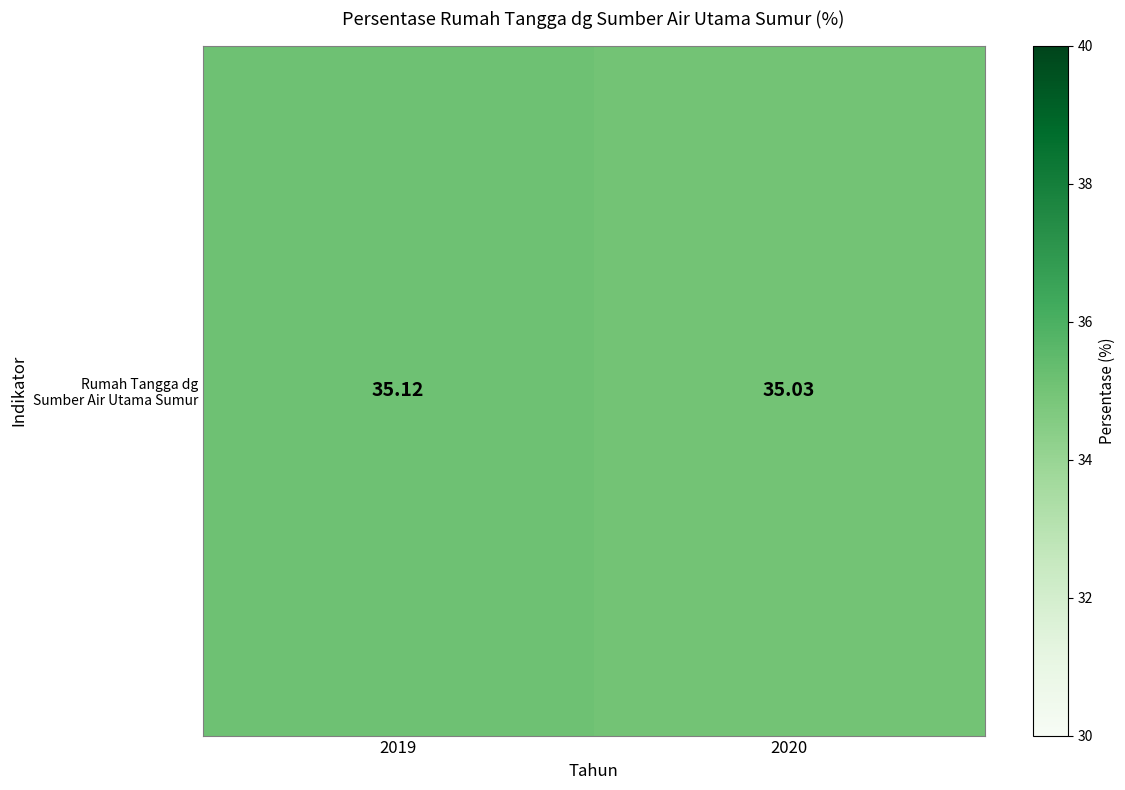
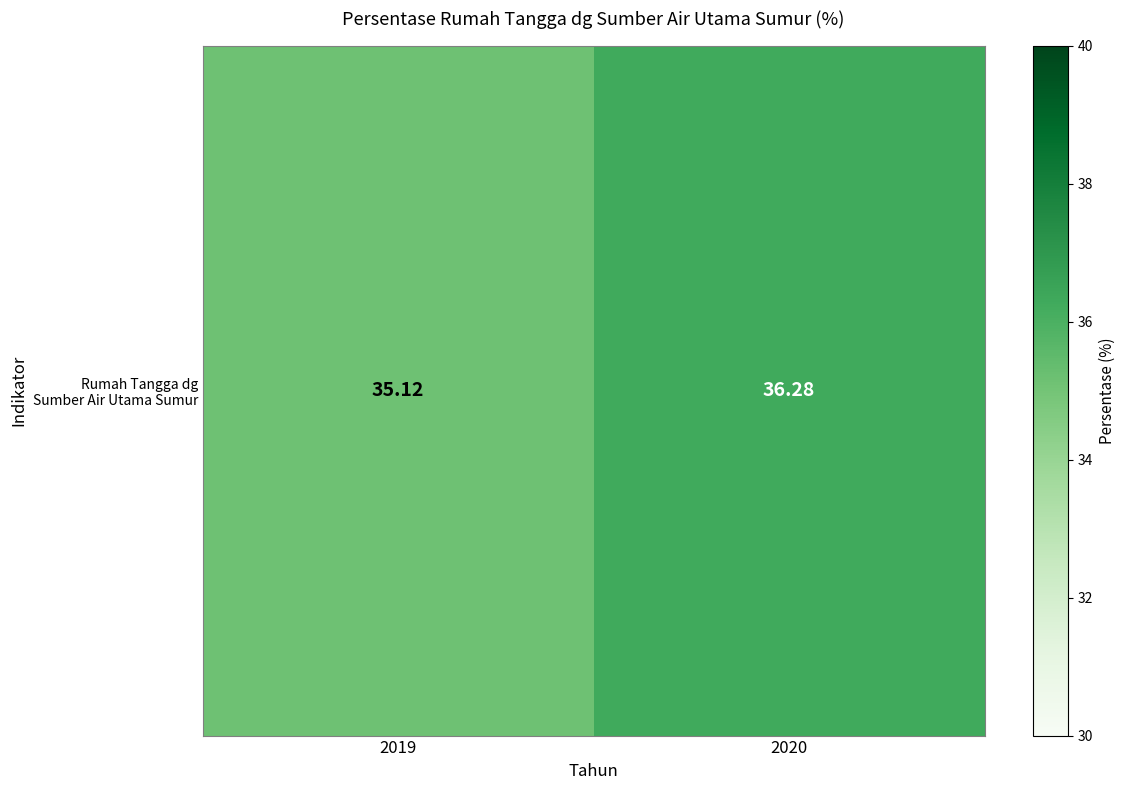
Rumah Tangga dg Sumber Air Utama Sumur, 2020: 35.03 -> 36.28
